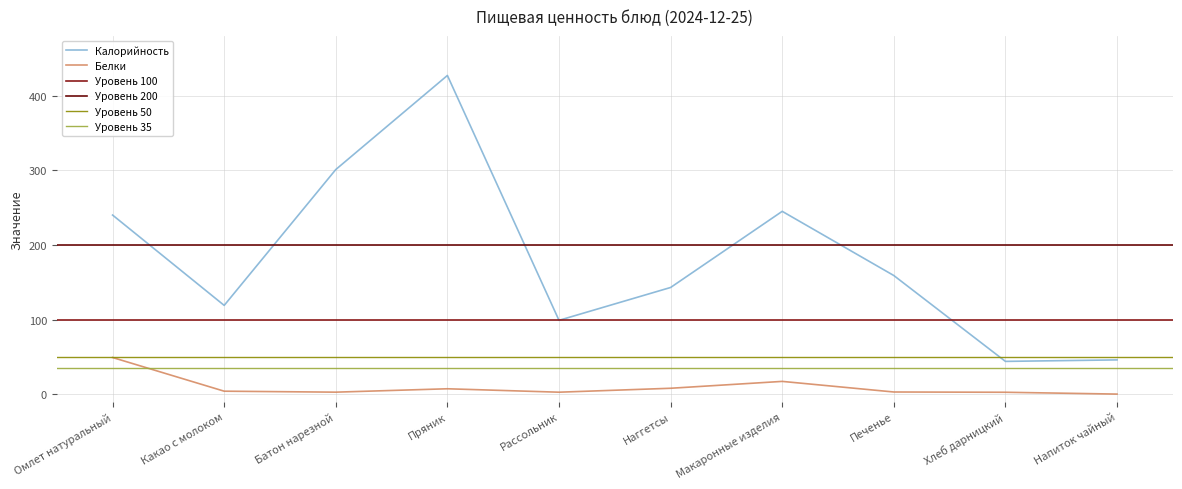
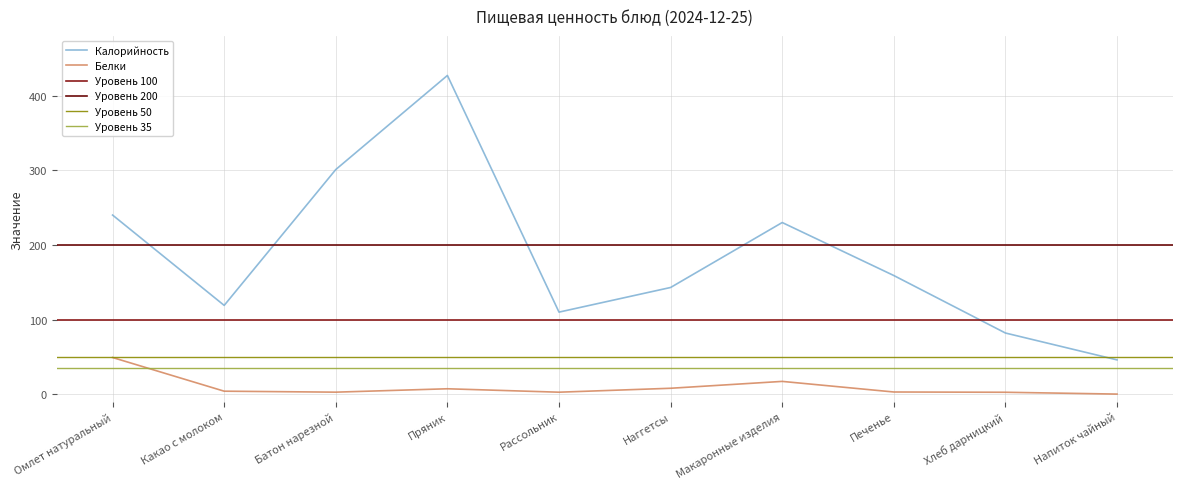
Калорийность, Рассольник: 100 -> 110
Калорийность, Макаронные изделия: 250 -> 230
Калорийность, Хлеб дарницкий: 40 -> 80
